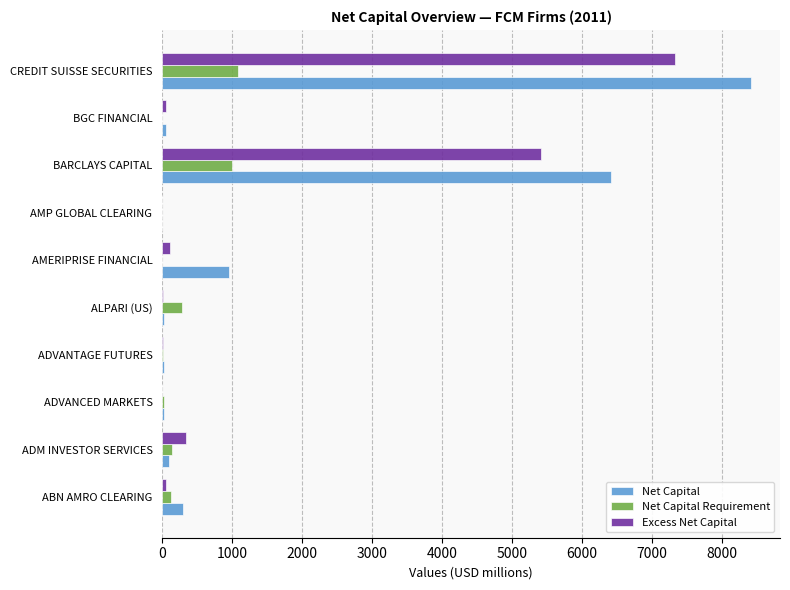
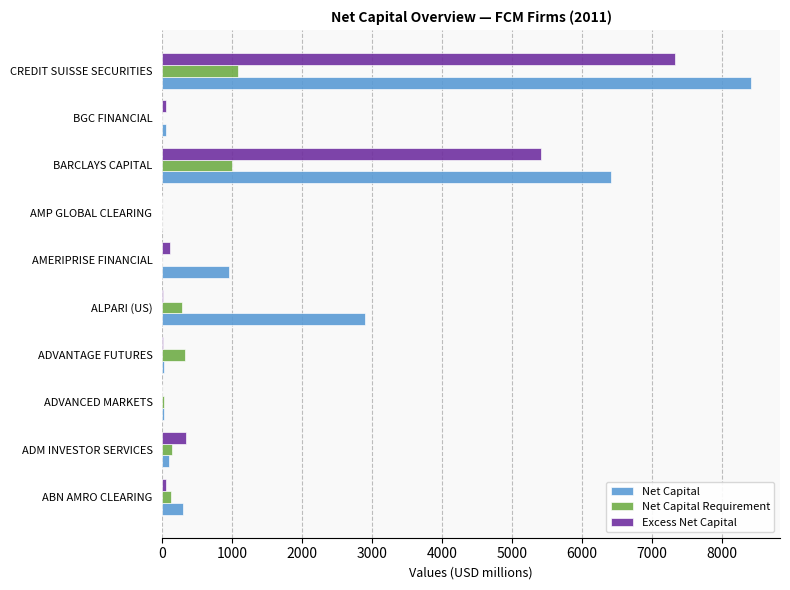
Net Capital, ALPARI (US): 0 -> 2900
Net Capital Requirement, ADVANTAGE FUTURES: 0 -> 300
